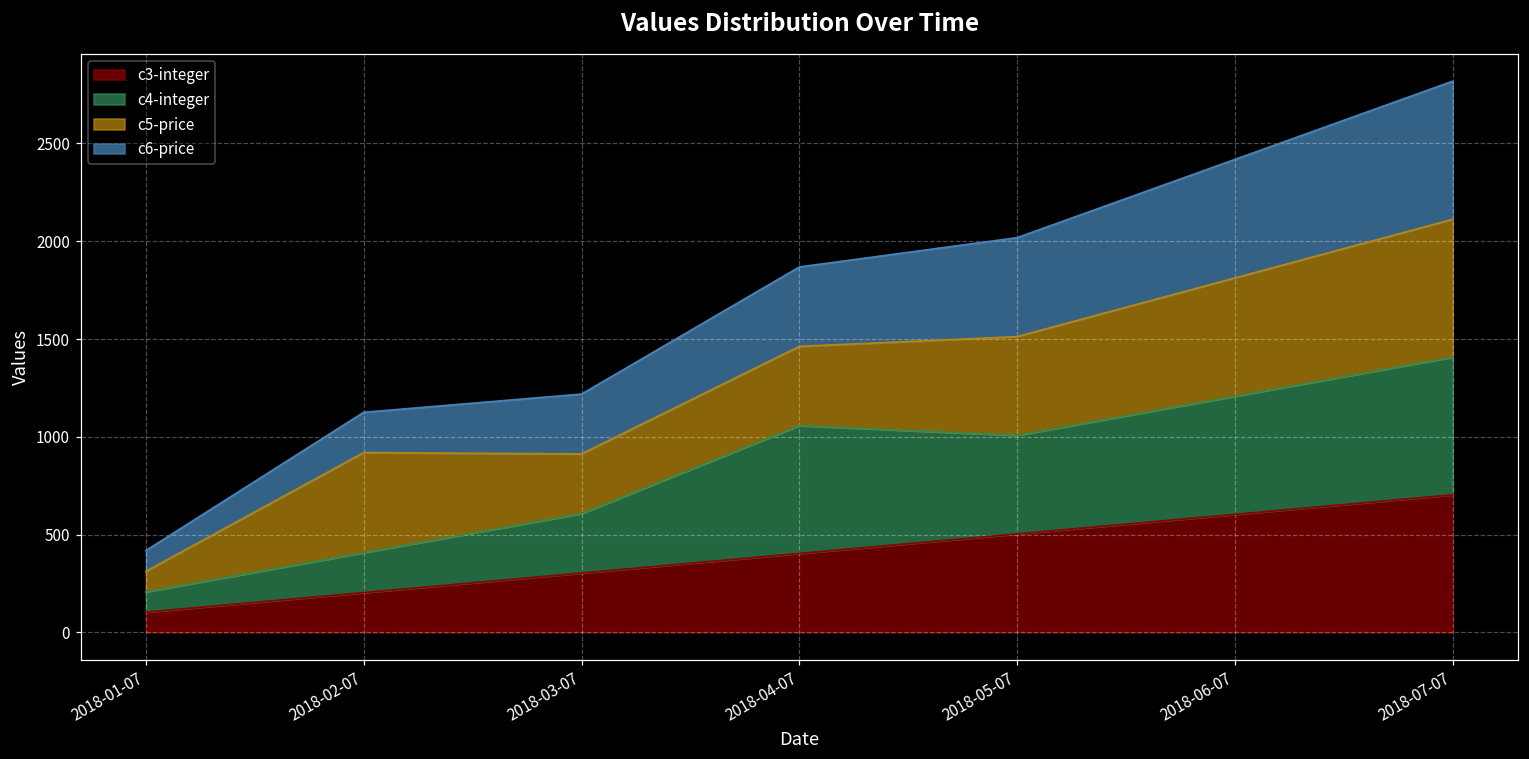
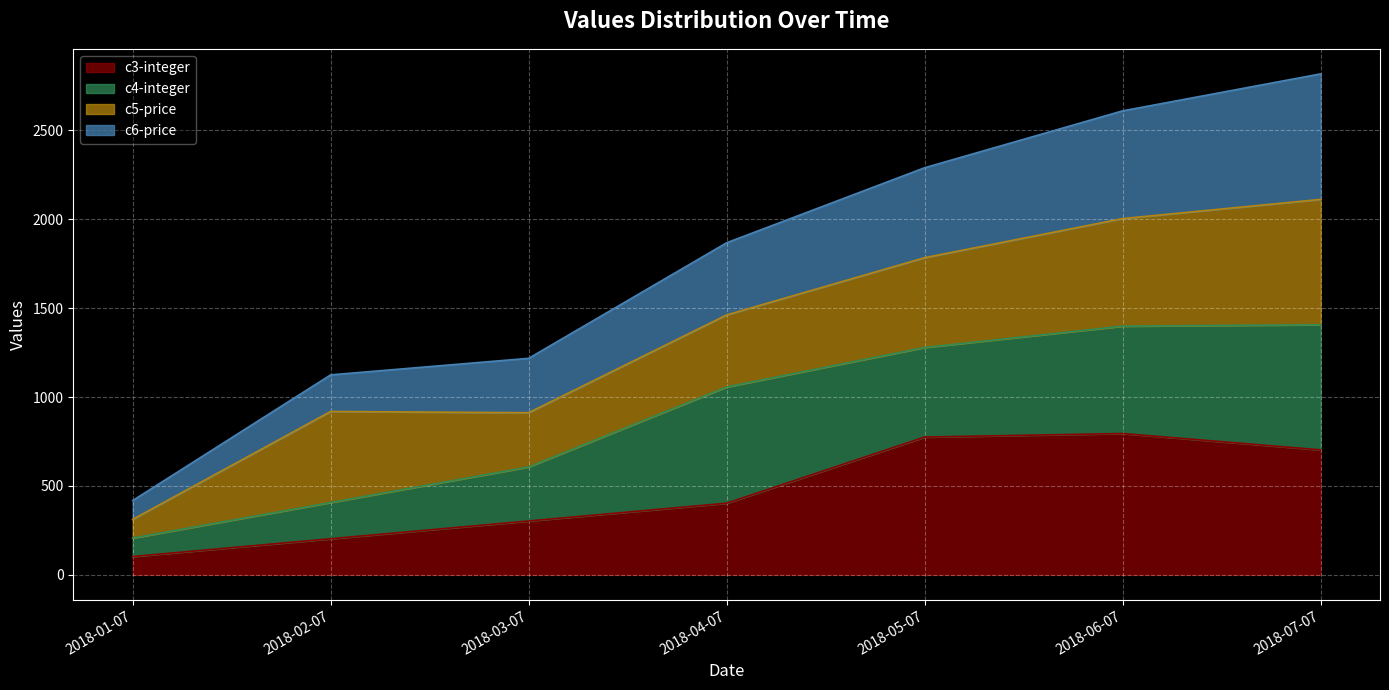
c3-integer, 2018-05-07: 500 -> 780
c3-integer, 2018-06-07: 600 -> 800
